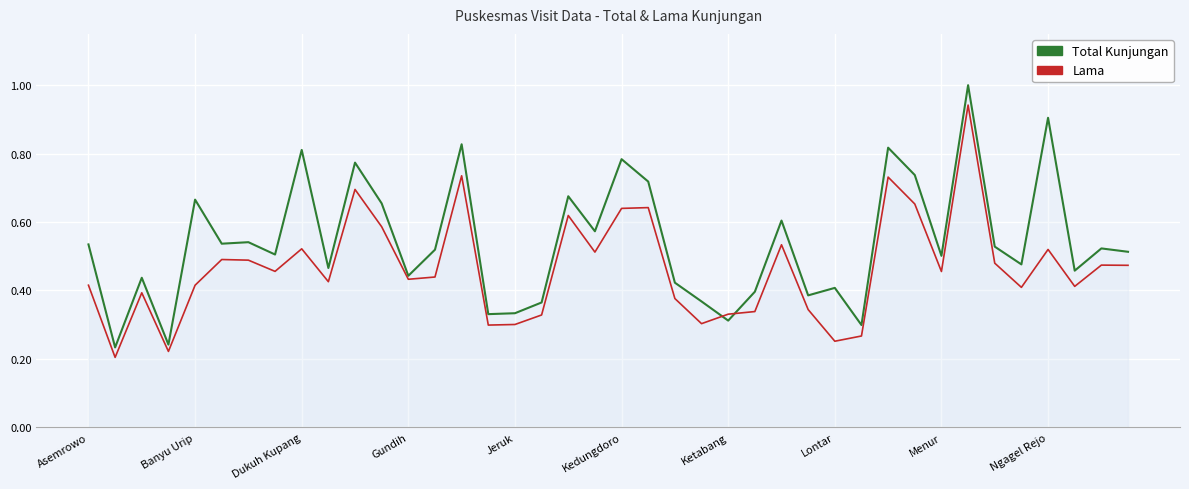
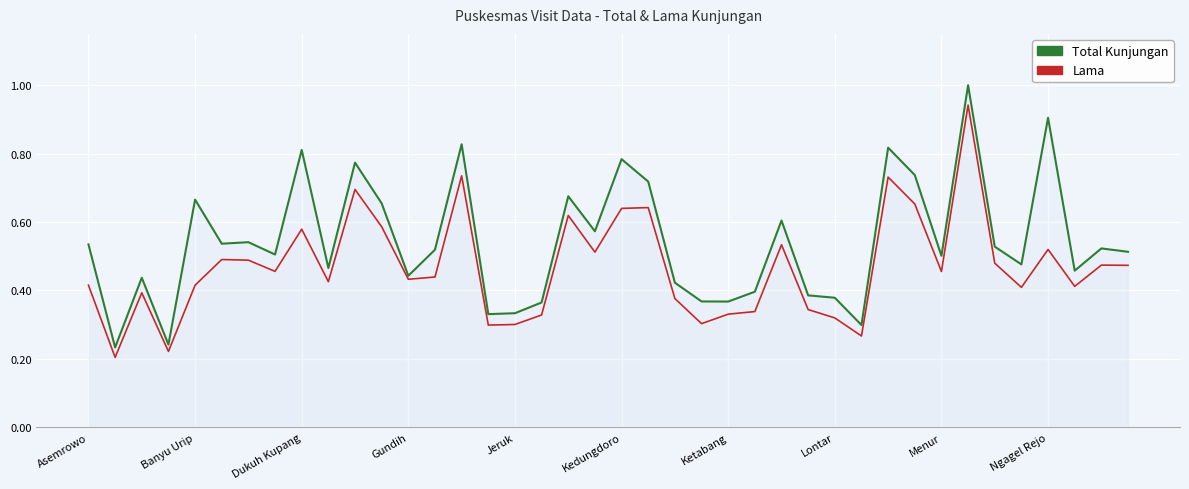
Lama, Dukuh Kupang: 0.52 -> 0.58
Total Kunjungan, Ketabang: 0.31 -> 0.37
Total Kunjungan, Lontar: 0.41 -> 0.38
Lama, Lontar: 0.25 -> 0.32
